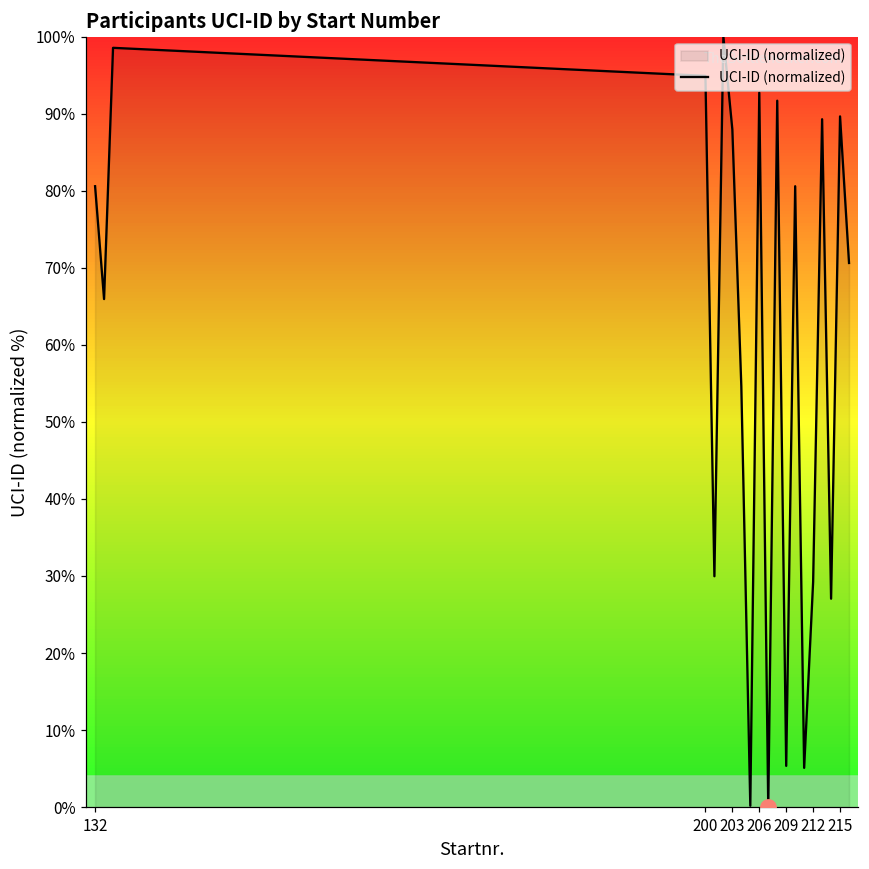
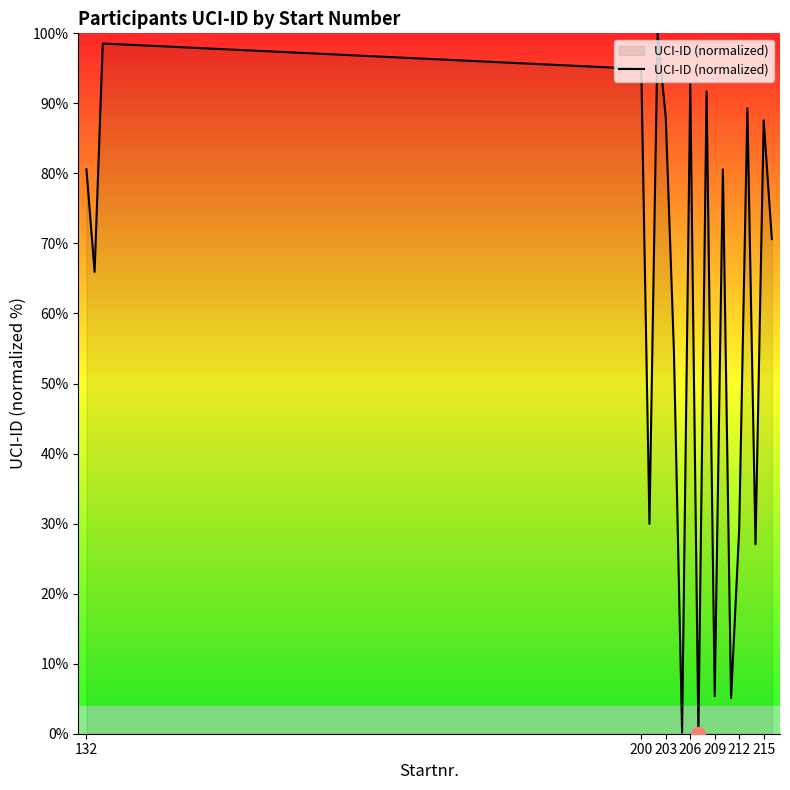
UCI-ID (normalized), 215: 90% -> 88%
